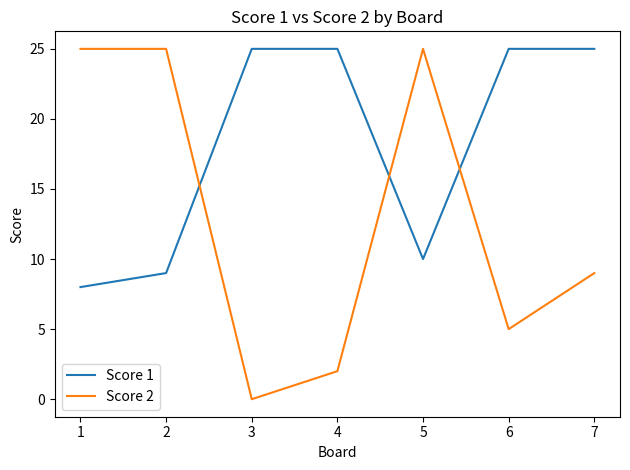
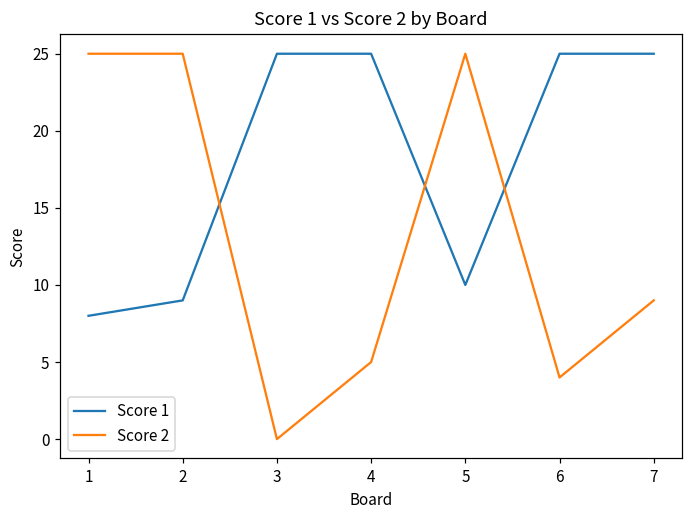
Score 2, 4: 2 -> 5
Score 2, 6: 5 -> 4
